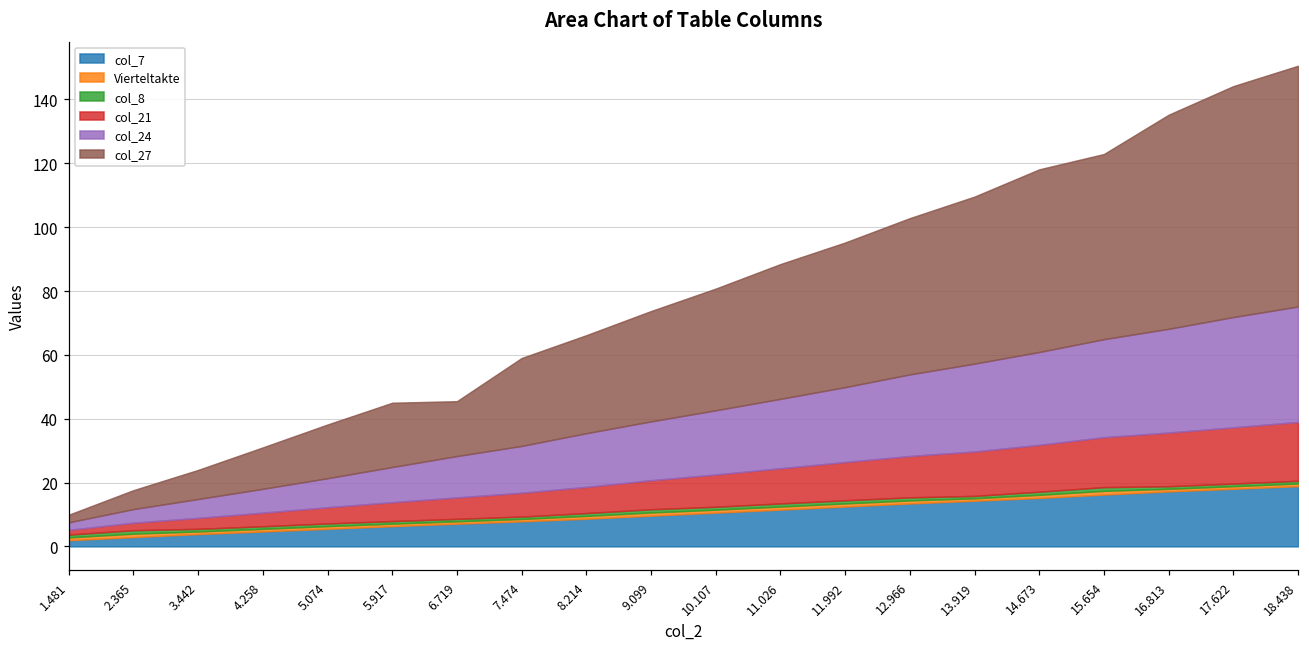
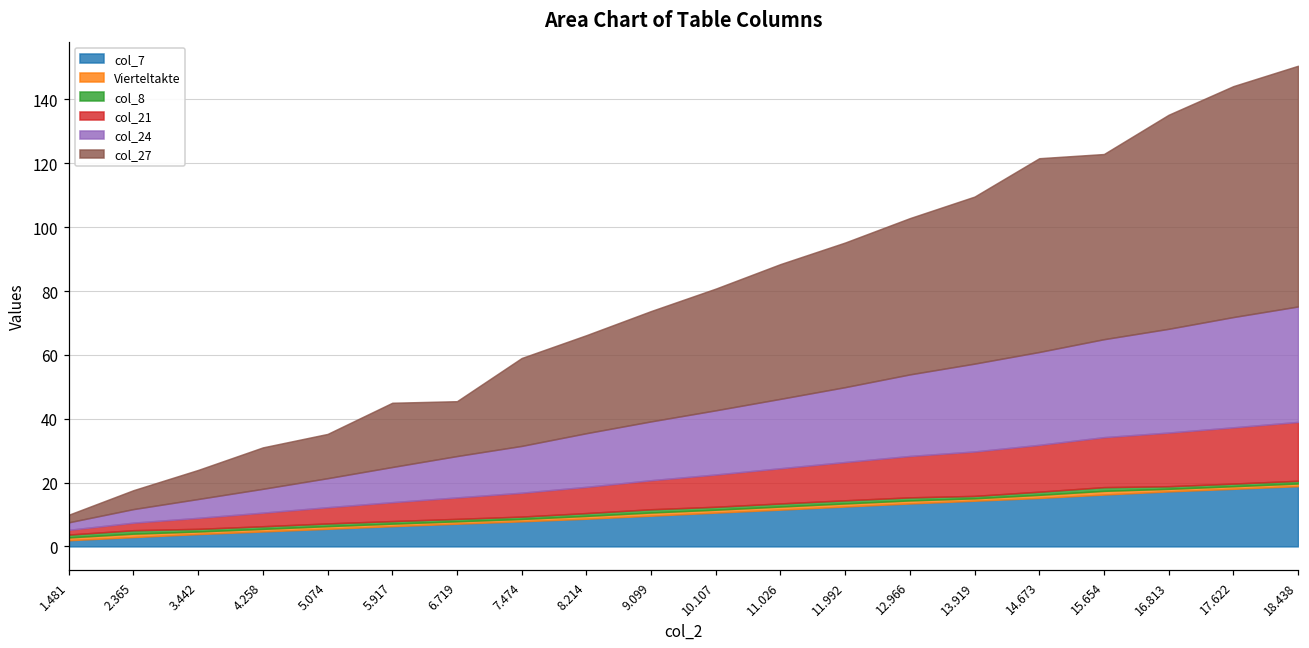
col_27, 5.074: 17 -> 14
col_27, 14.673: 57 -> 61
